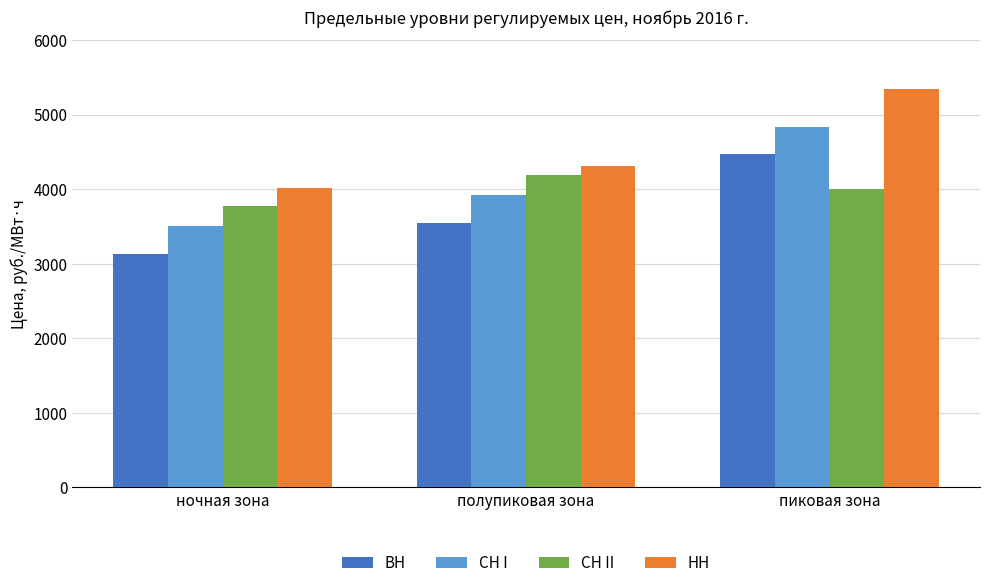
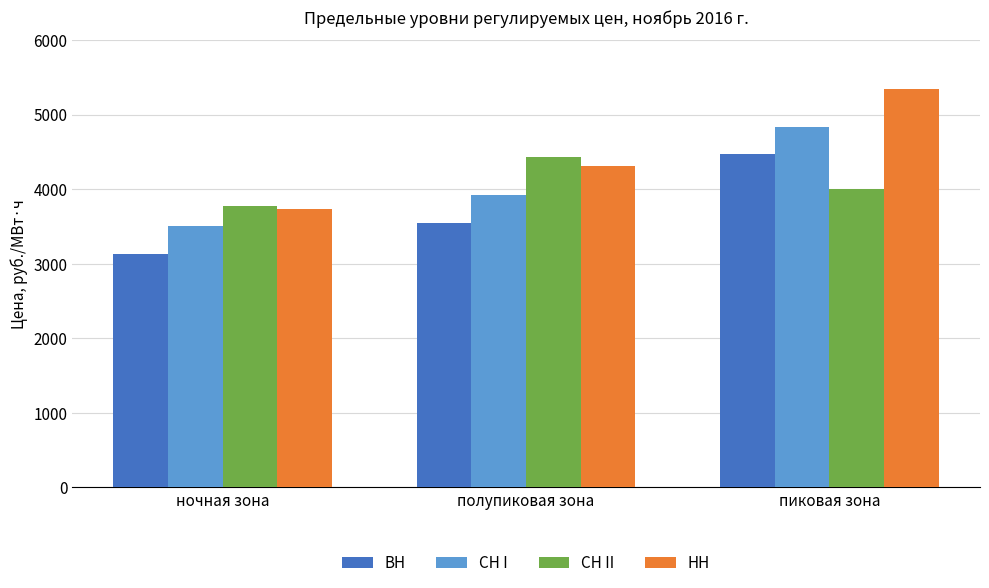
НН, ночная зона: 4000 -> 3700
СН II, полупиковая зона: 4200 -> 4400
